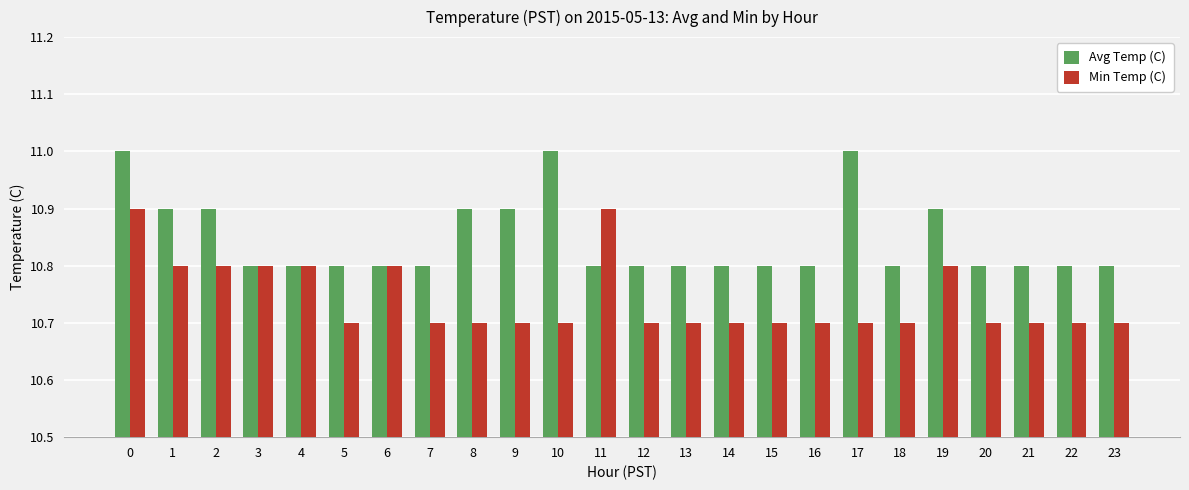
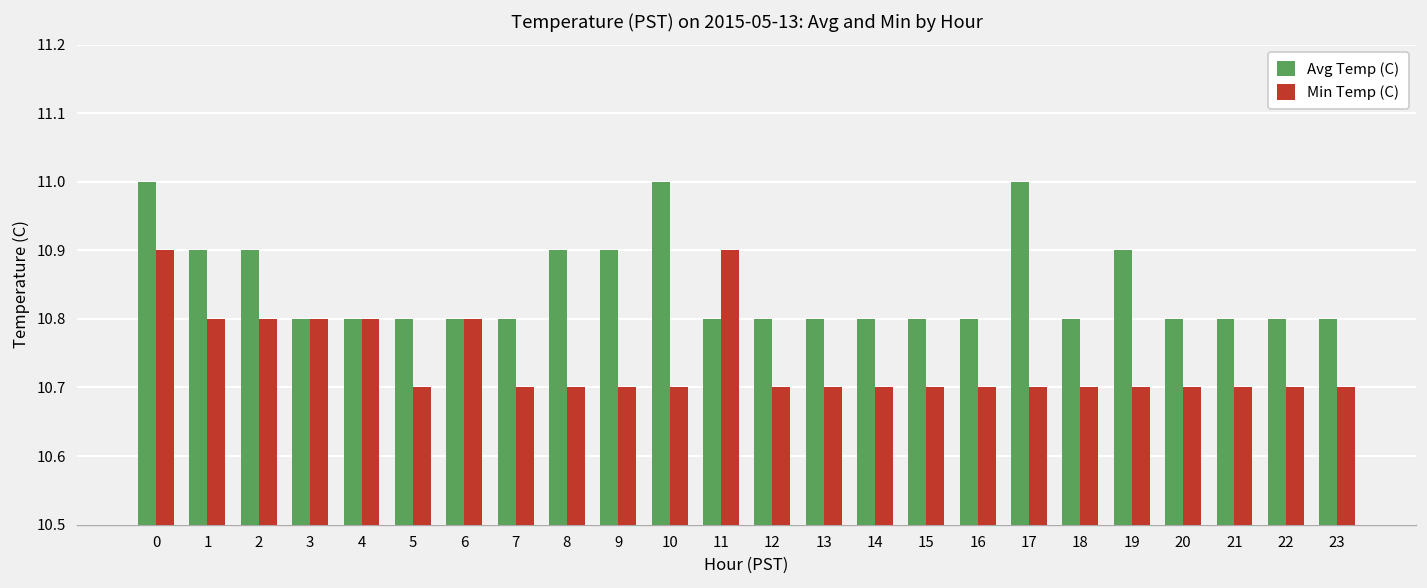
Min Temp (C), 19: 10.8 -> 10.7
